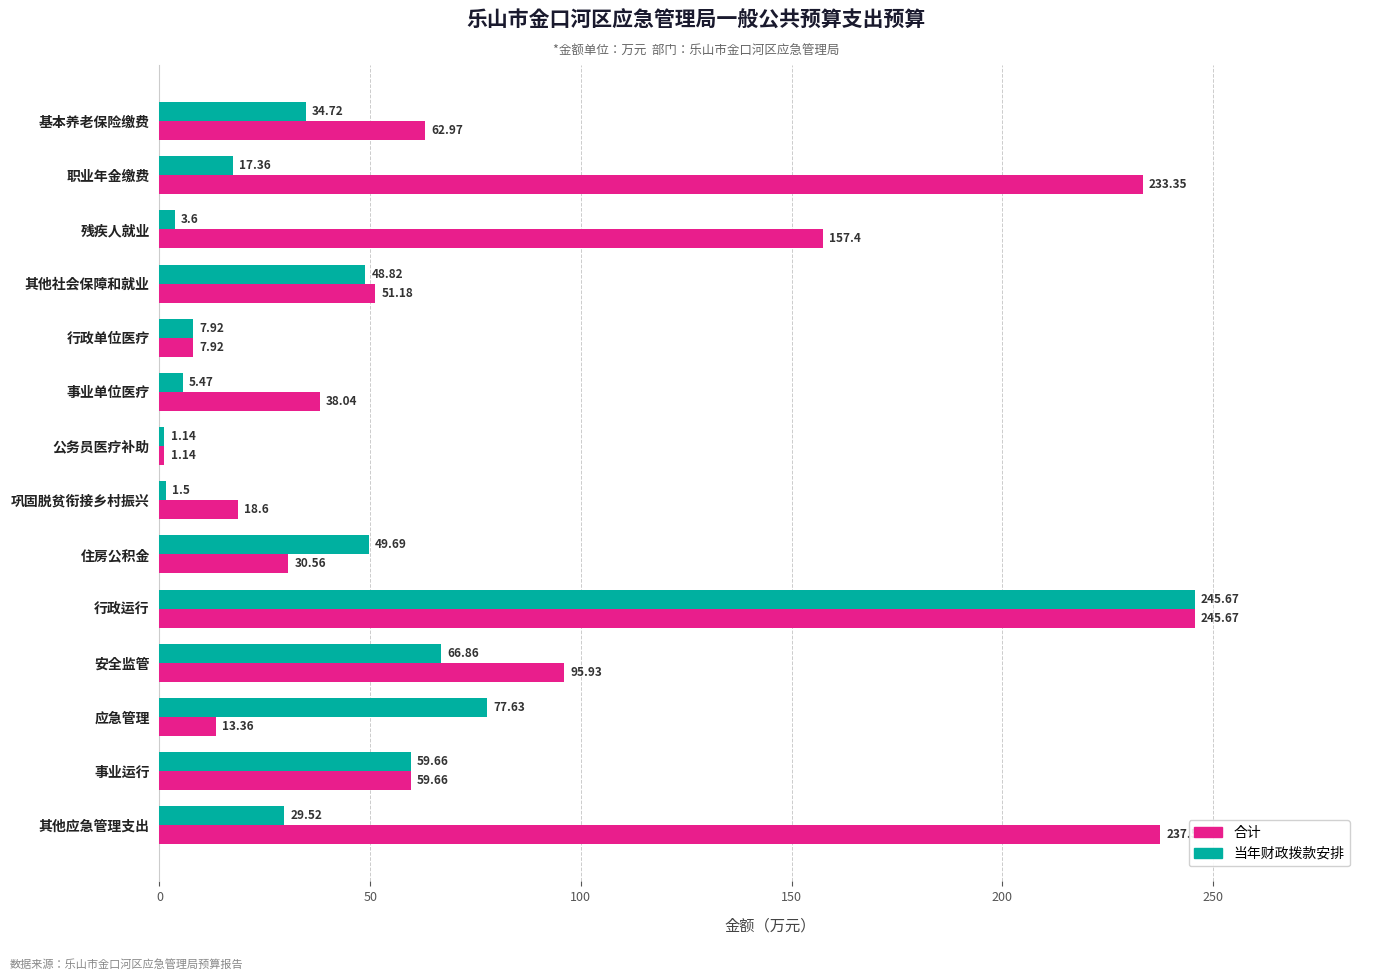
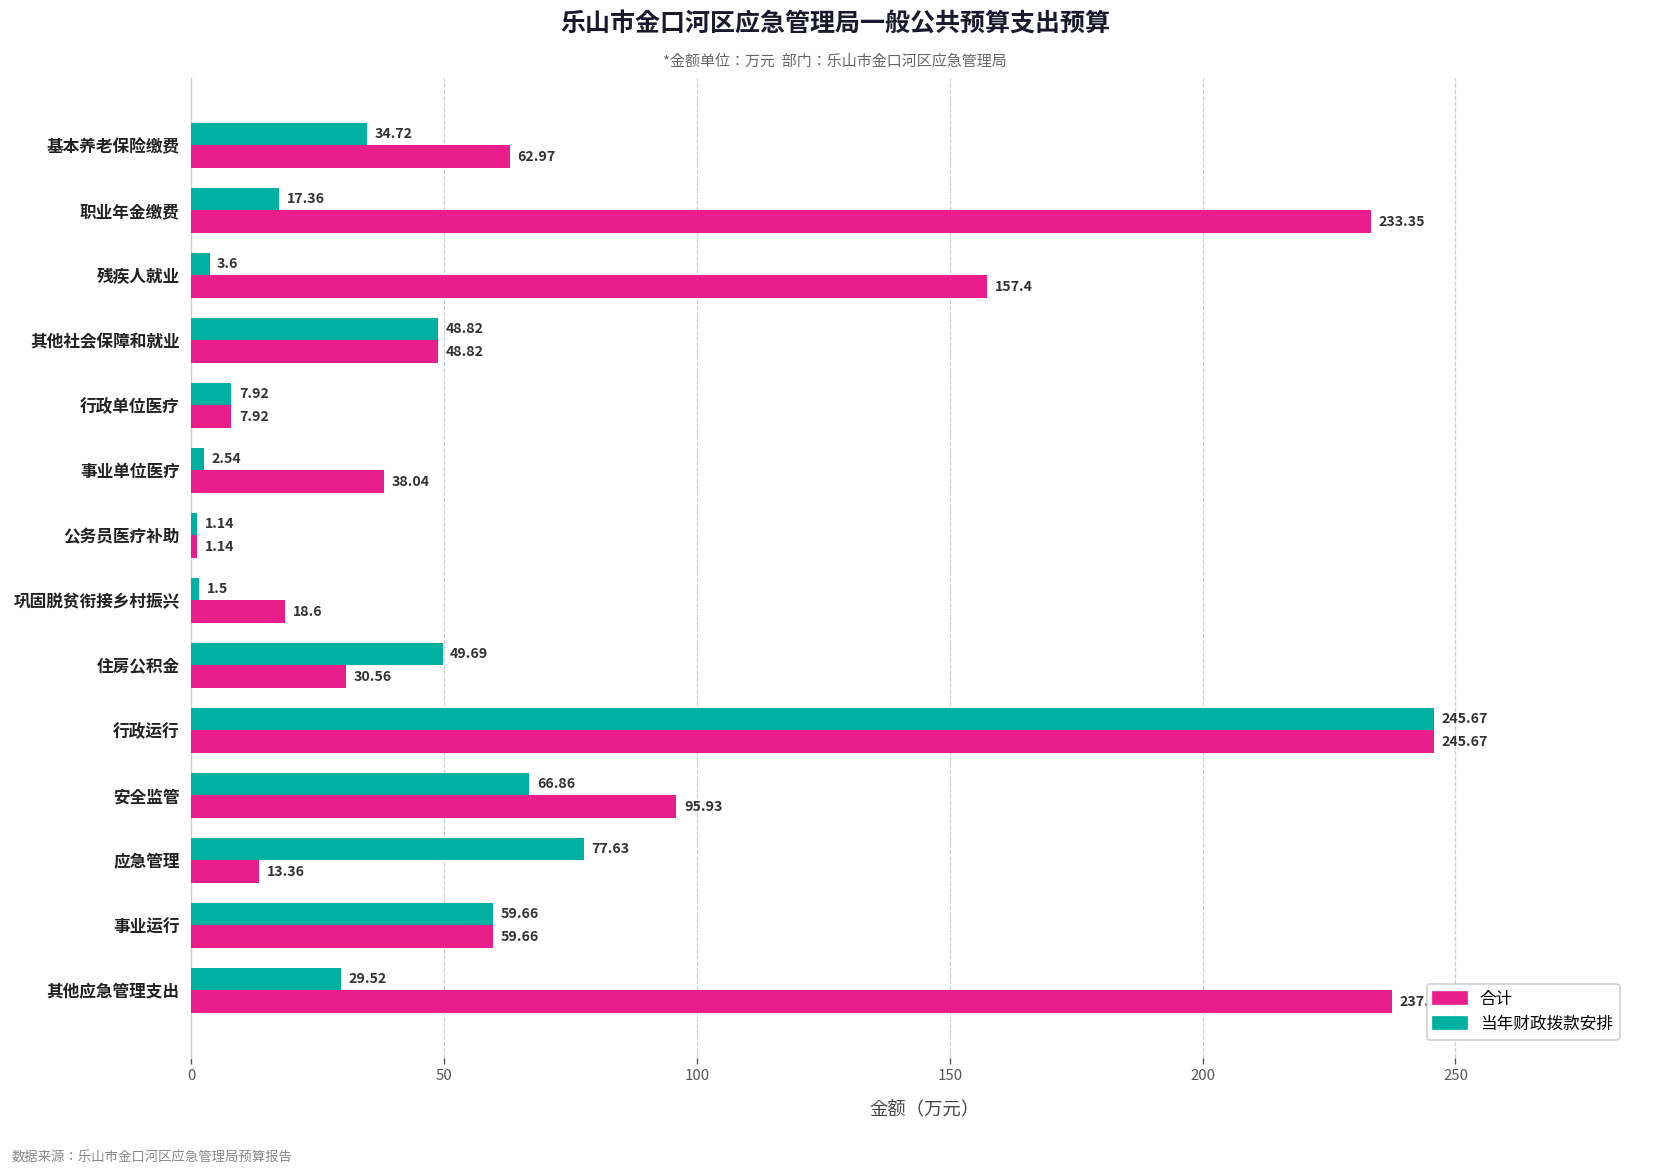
合计, 其他社会保障和就业: 51.18 -> 48.82
当年财政拨款安排, 事业单位医疗: 5.47 -> 2.54
